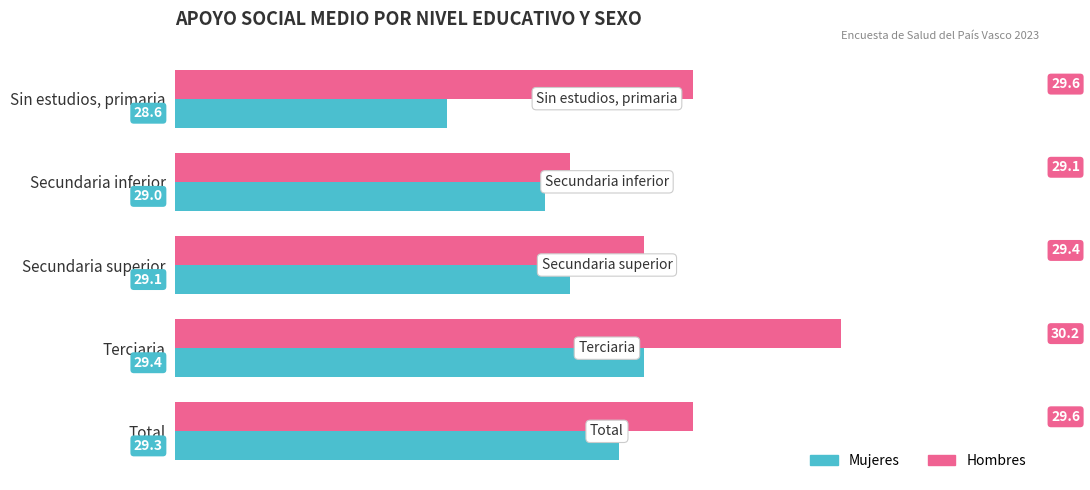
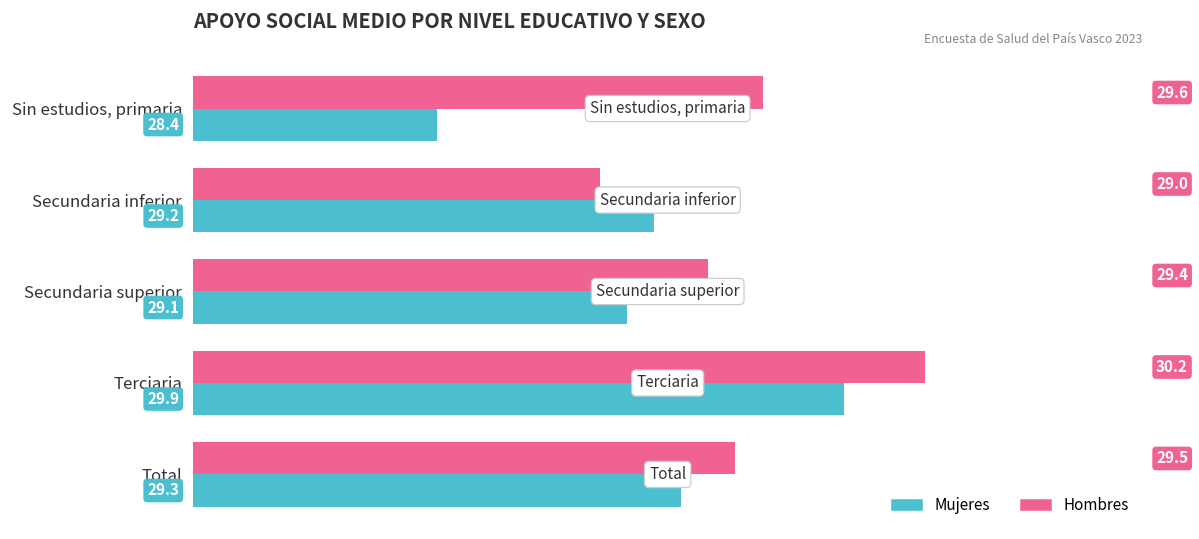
Mujeres, Sin estudios, primaria: 28.6 -> 28.4
Hombres, Secundaria inferior: 29.1 -> 29.0
Mujeres, Secundaria inferior: 29.0 -> 29.2
Mujeres, Terciaria: 29.4 -> 29.9
Hombres, Total: 29.6 -> 29.5
